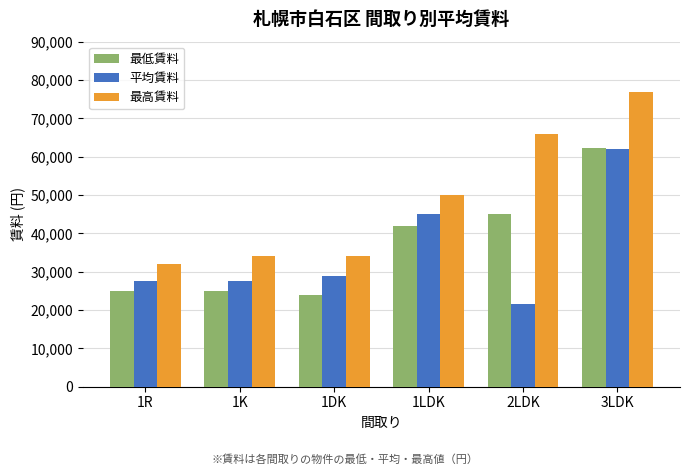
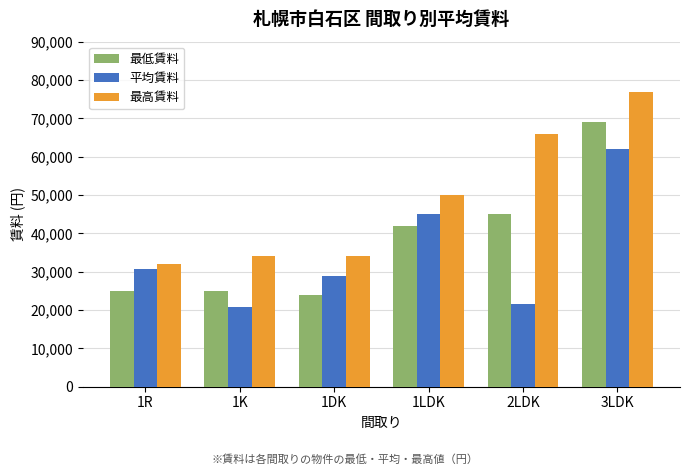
平均賃料, 1R: 28,000 -> 31,000
平均賃料, 1K: 28,000 -> 21,000
最低賃料, 3LDK: 62,000 -> 69,000
